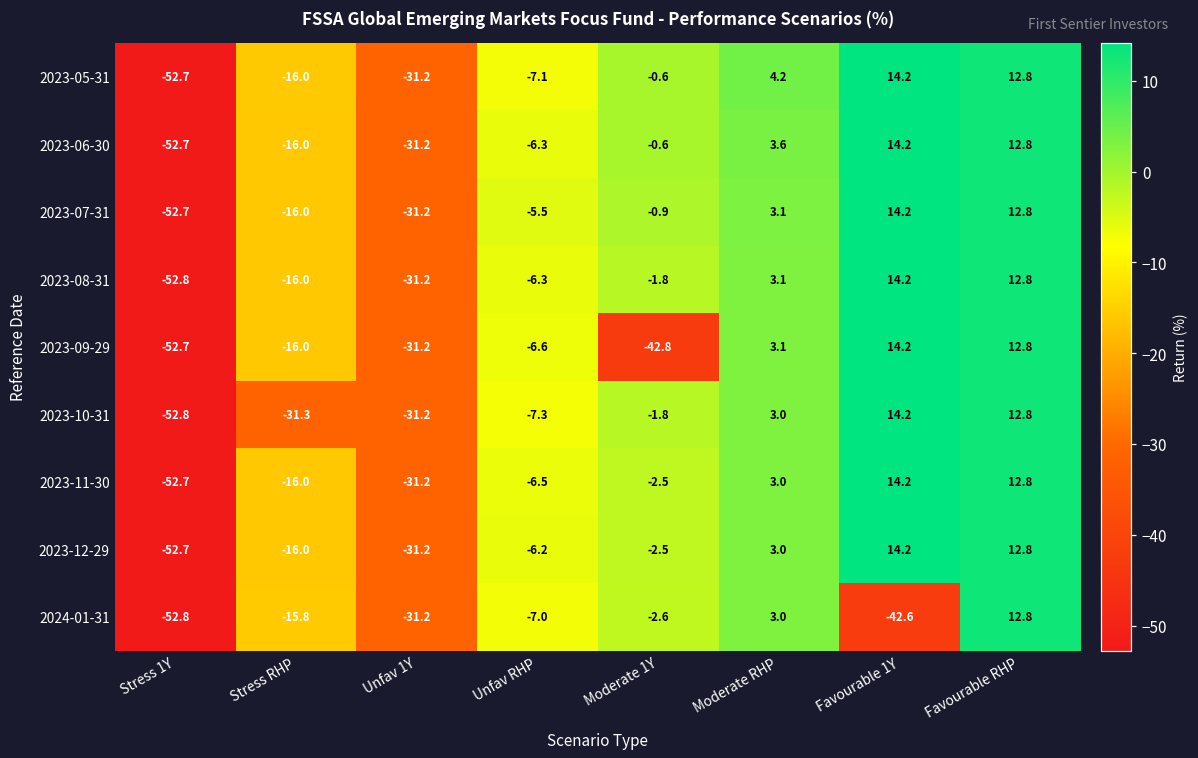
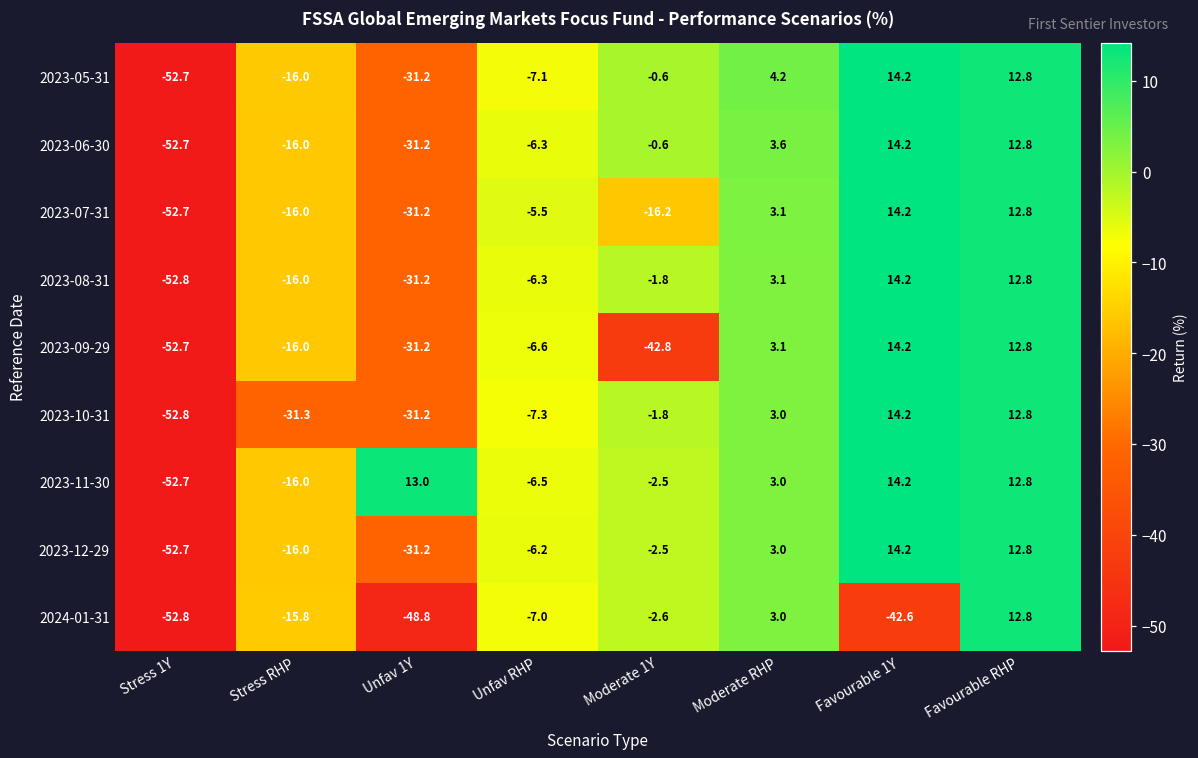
2023-07-31, Moderate 1Y: -0.9 -> -16.2
2023-11-30, Unfav 1Y: -31.2 -> 13.0
2024-01-31, Unfav 1Y: -31.2 -> -48.8
